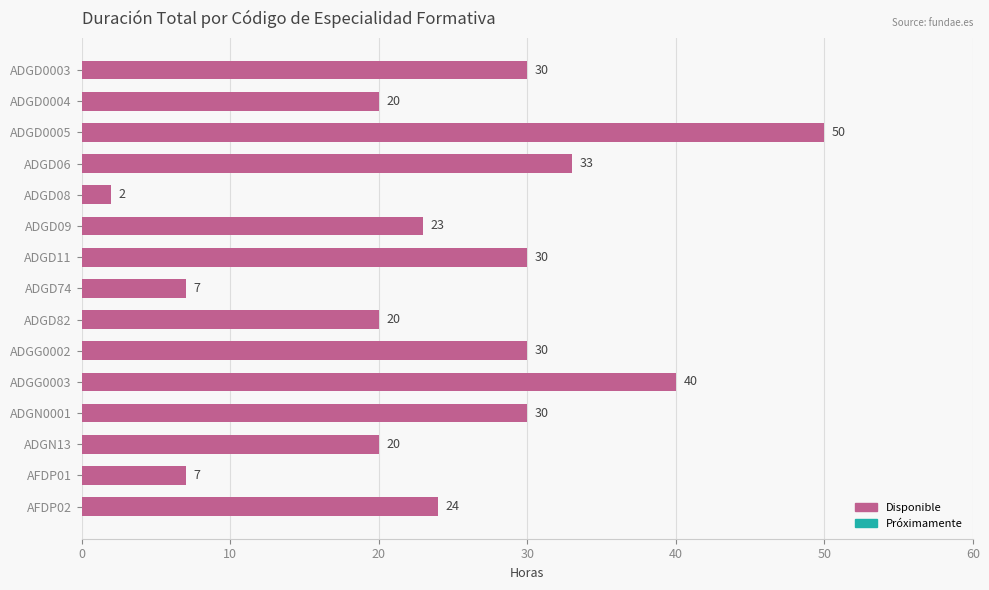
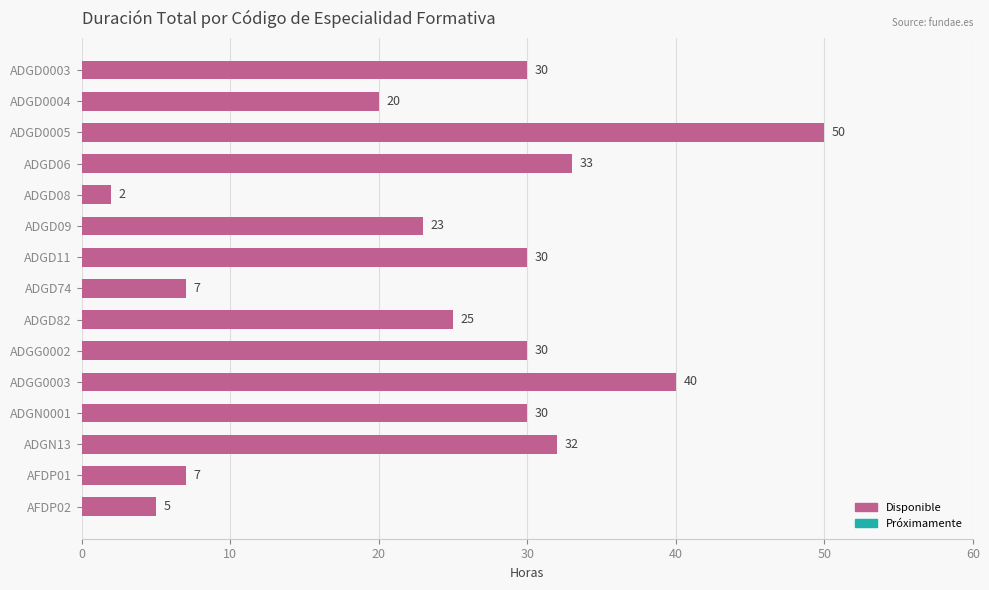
ADGD82: 20 -> 25
ADGN13: 20 -> 32
AFDP02: 24 -> 5
